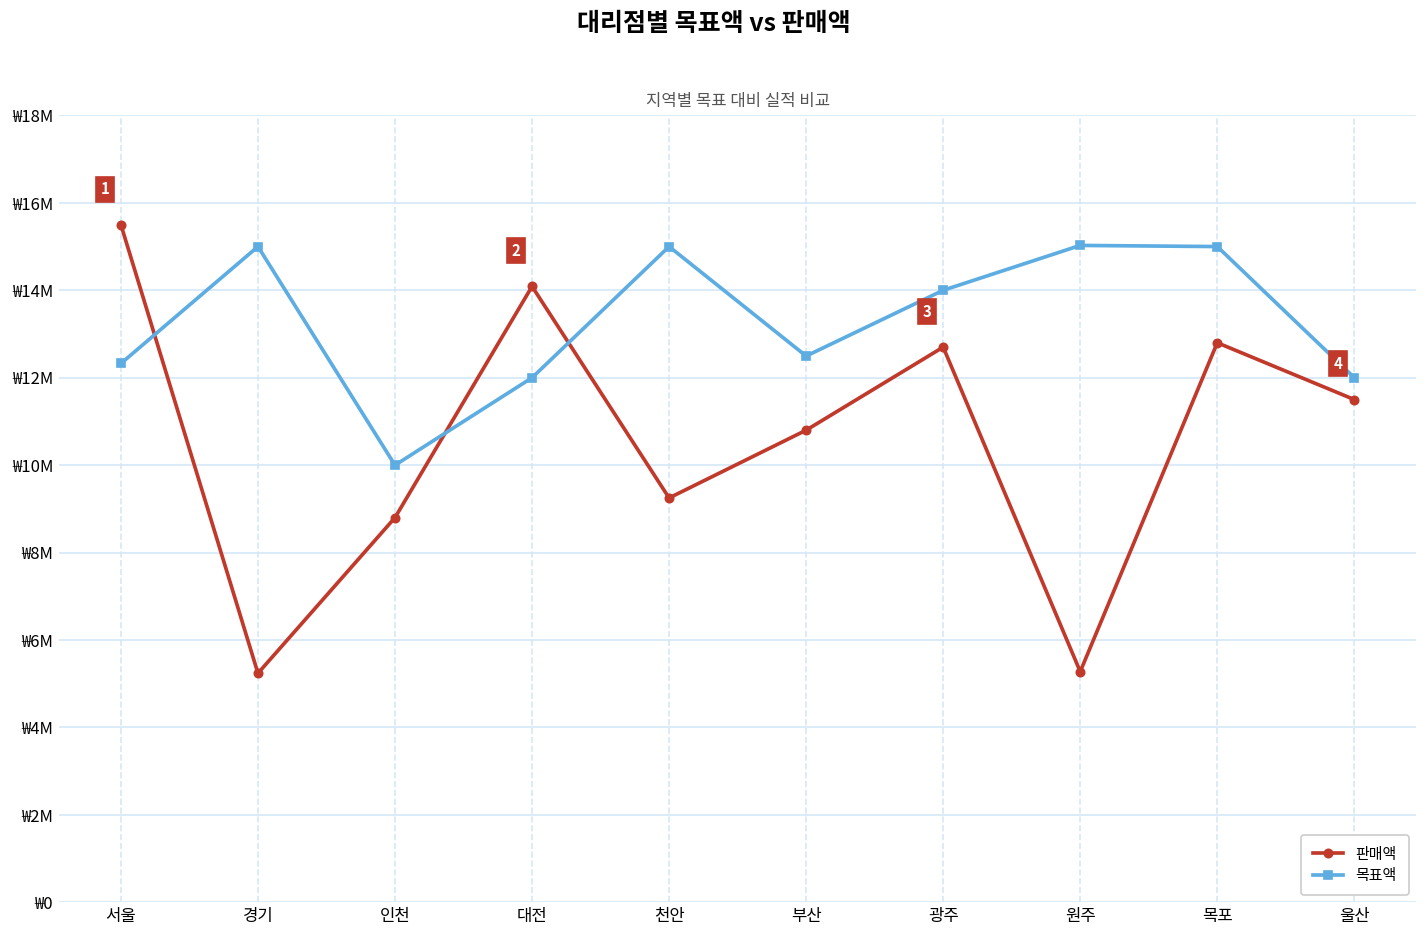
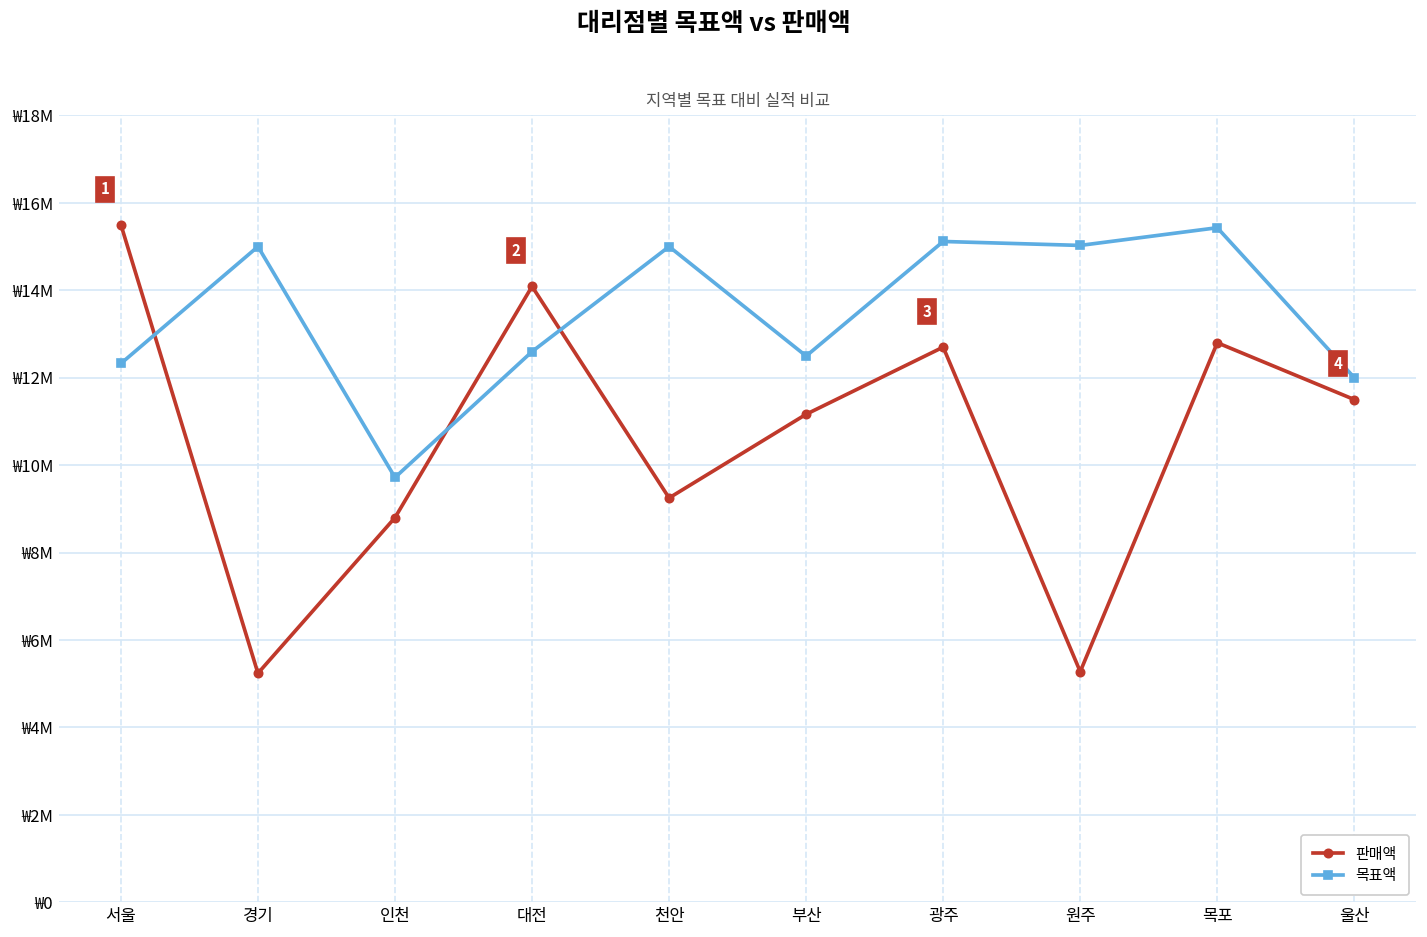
목표액, 인천: ₩10000000 -> ₩9700000
목표액, 대전: ₩12000000 -> ₩12600000
판매액, 부산: ₩10800000 -> ₩11200000
목표액, 광주: ₩14000000 -> ₩15100000
목표액, 목포: ₩15000000 -> ₩15400000
